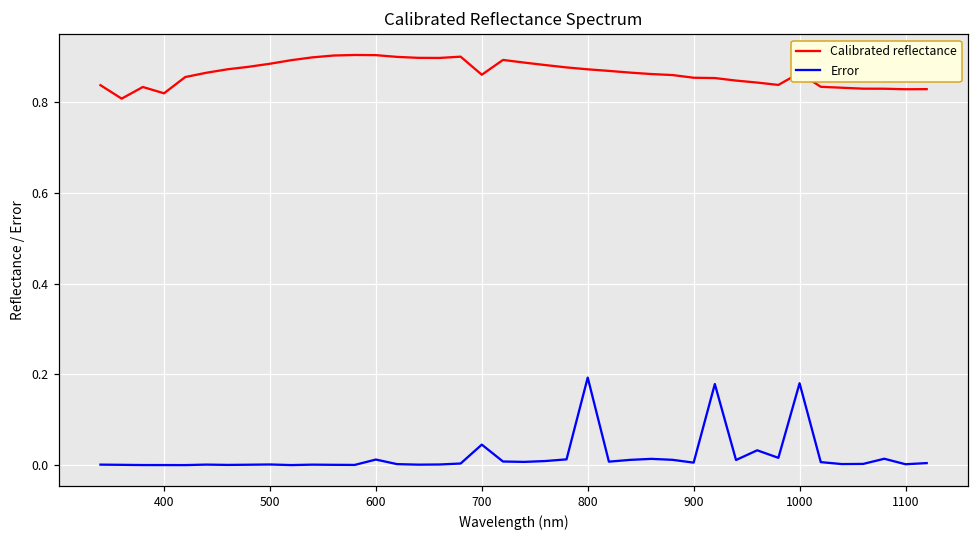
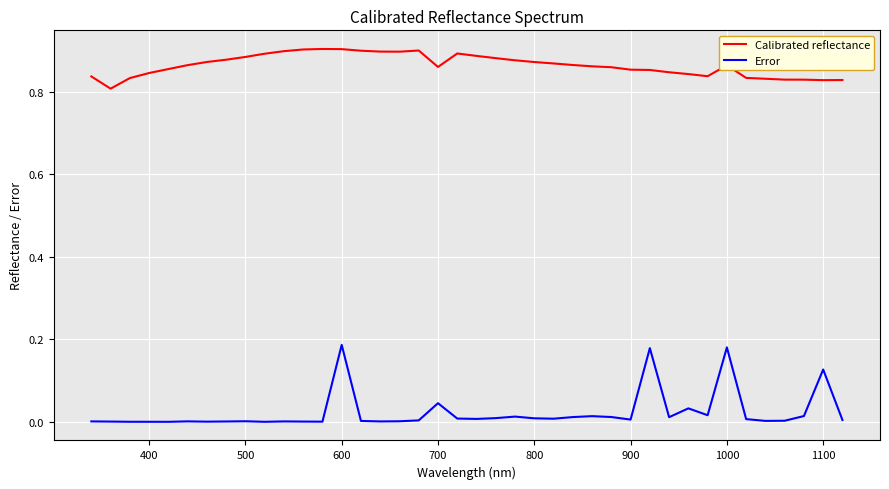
Calibrated reflectance, 400: 0.82 -> 0.84
Error, 600: 0.01 -> 0.19
Error, 800: 0.19 -> 0.01
Error, 1100: 0.00 -> 0.13
